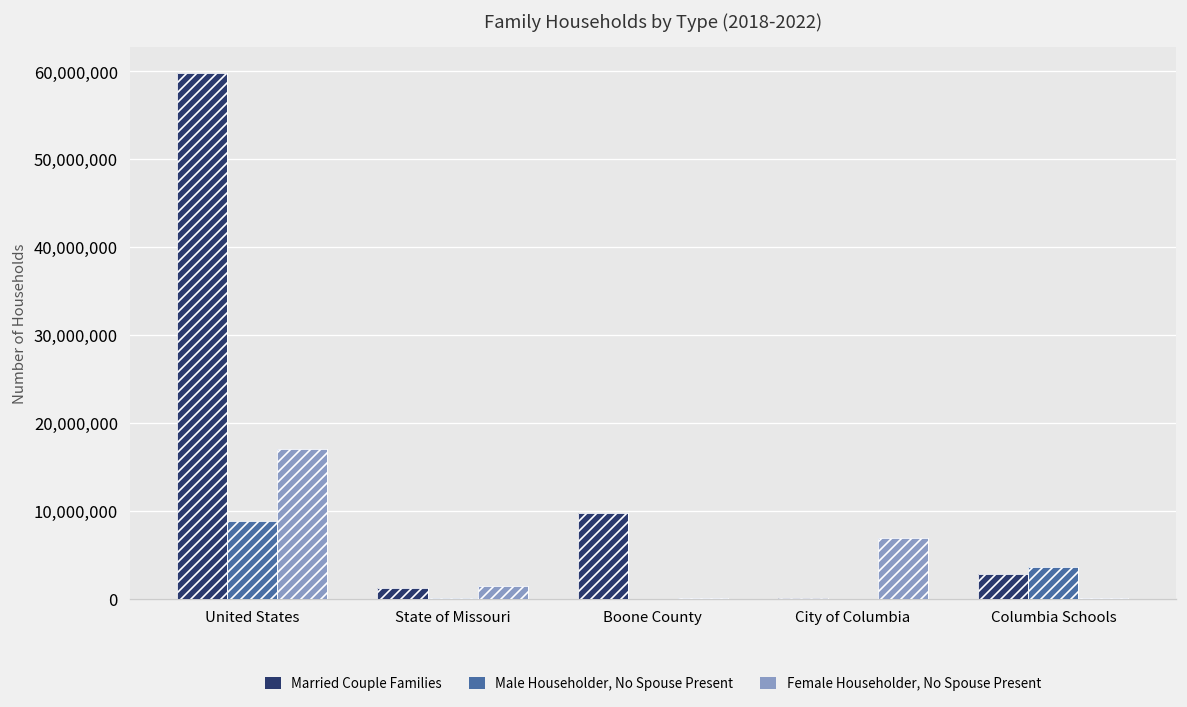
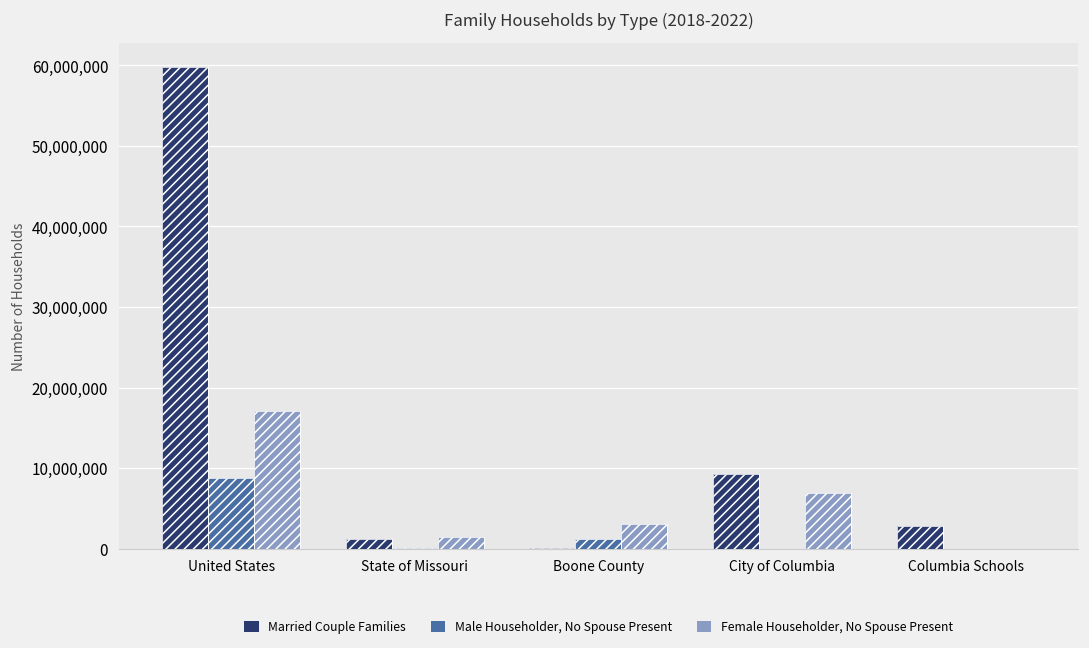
Married Couple Families, Boone County: 10,000,000 -> 0
Male Householder, No Spouse Present, Boone County: 0 -> 1,000,000
Female Householder, No Spouse Present, Boone County: 0 -> 3,000,000
Married Couple Families, City of Columbia: 0 -> 9,000,000
Male Householder, No Spouse Present, Columbia Schools: 4,000,000 -> 0
